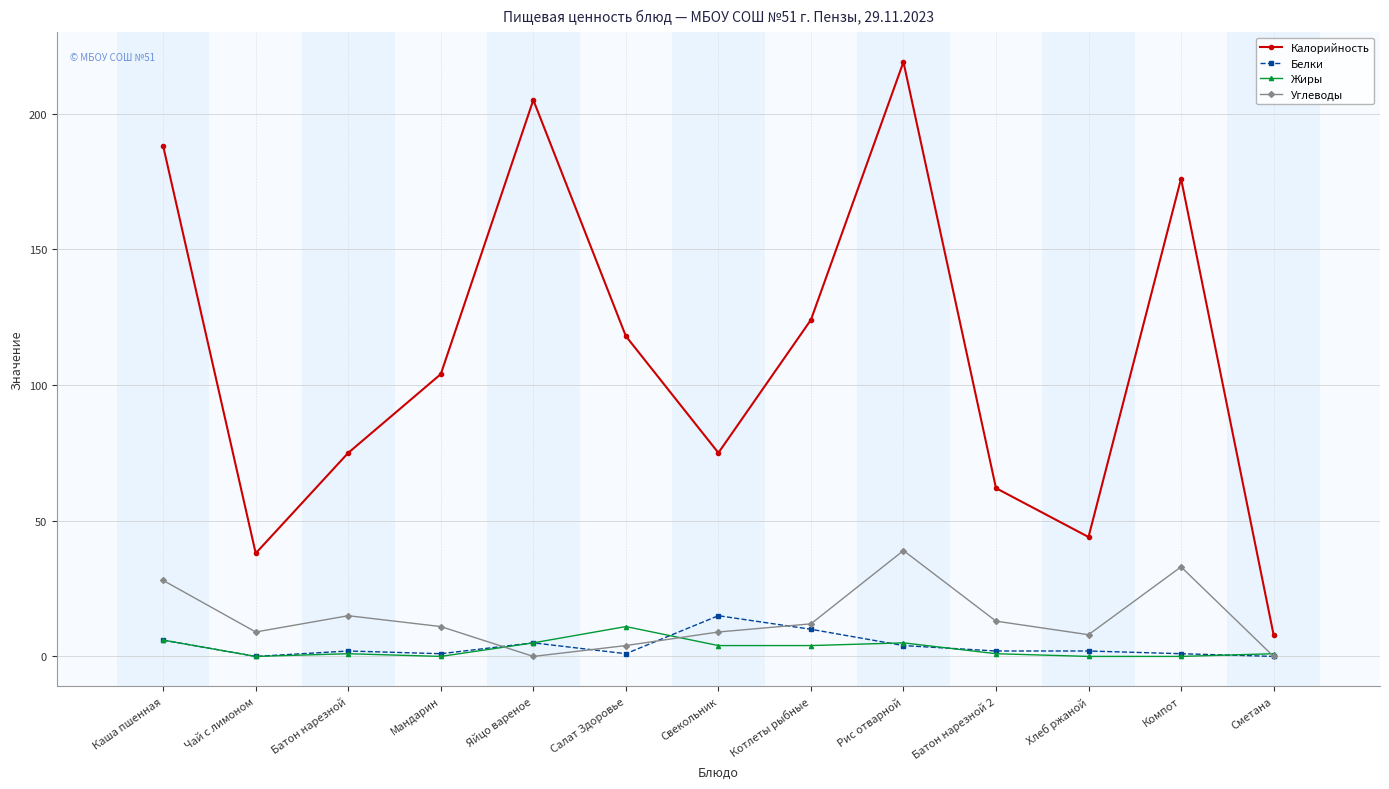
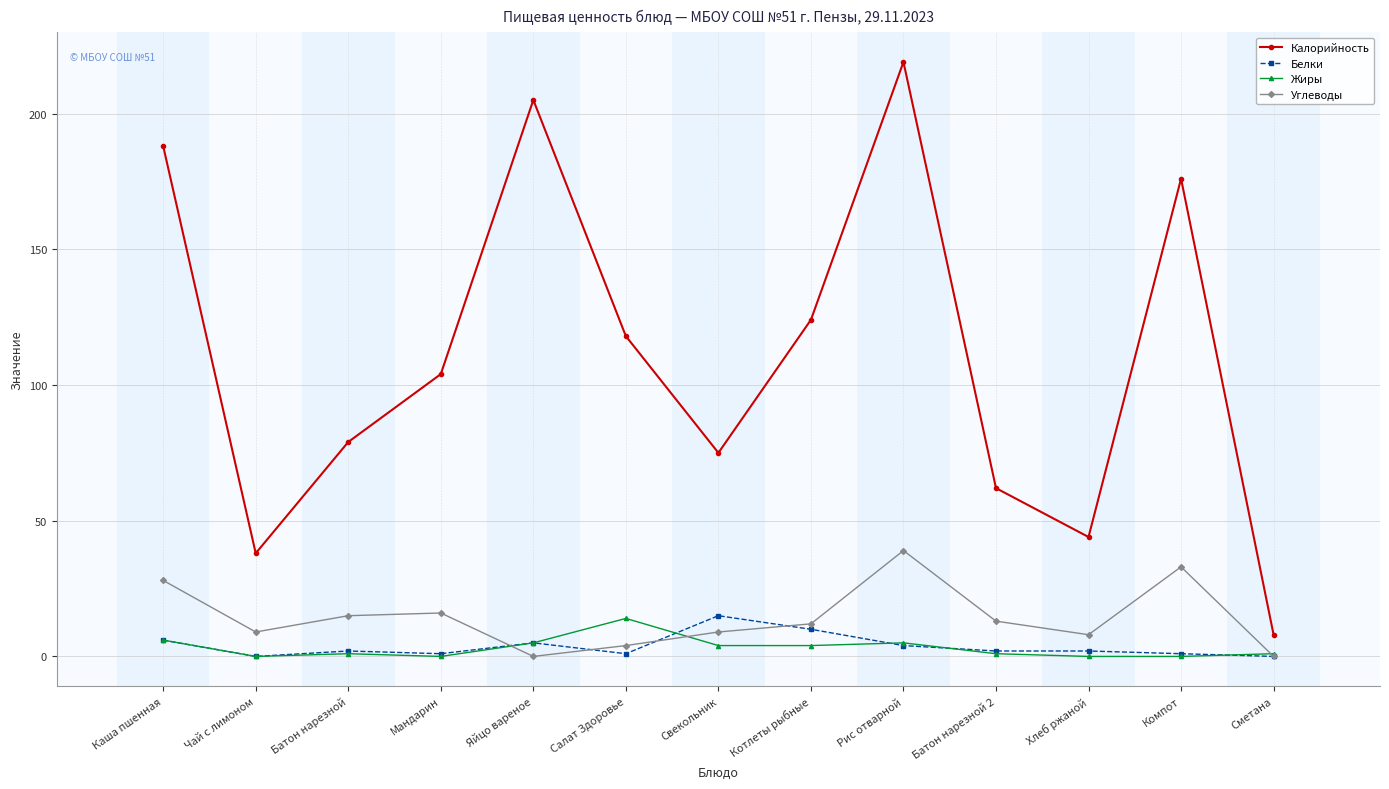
Калорийность, Батон нарезной: 75 -> 79
Углеводы, Мандарин: 11 -> 16
Жиры, Салат Здоровье: 11 -> 14
